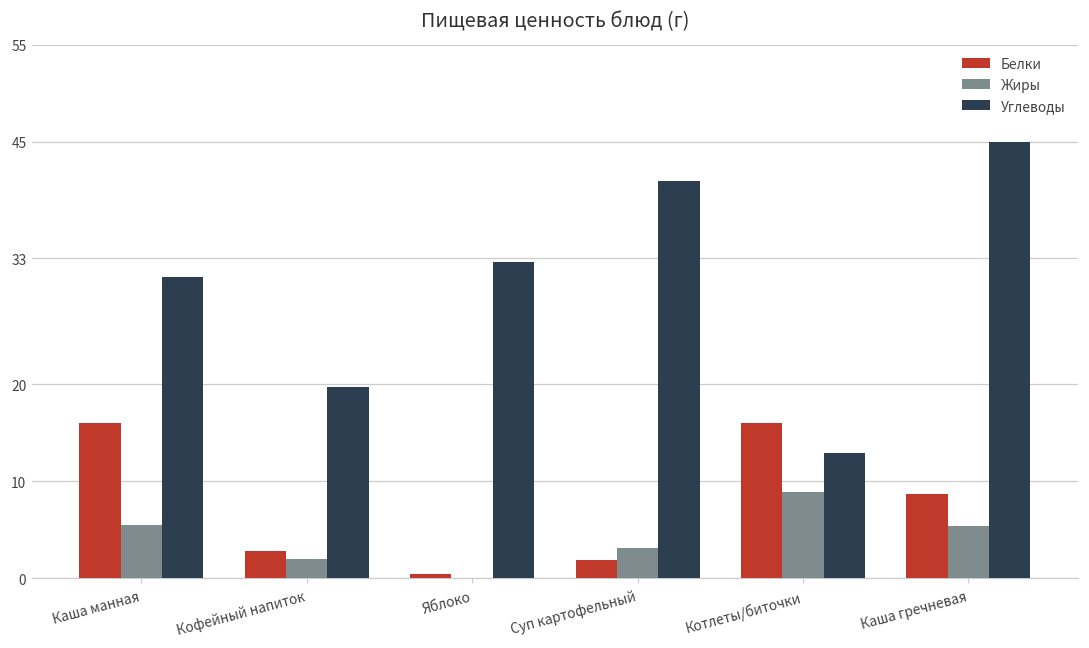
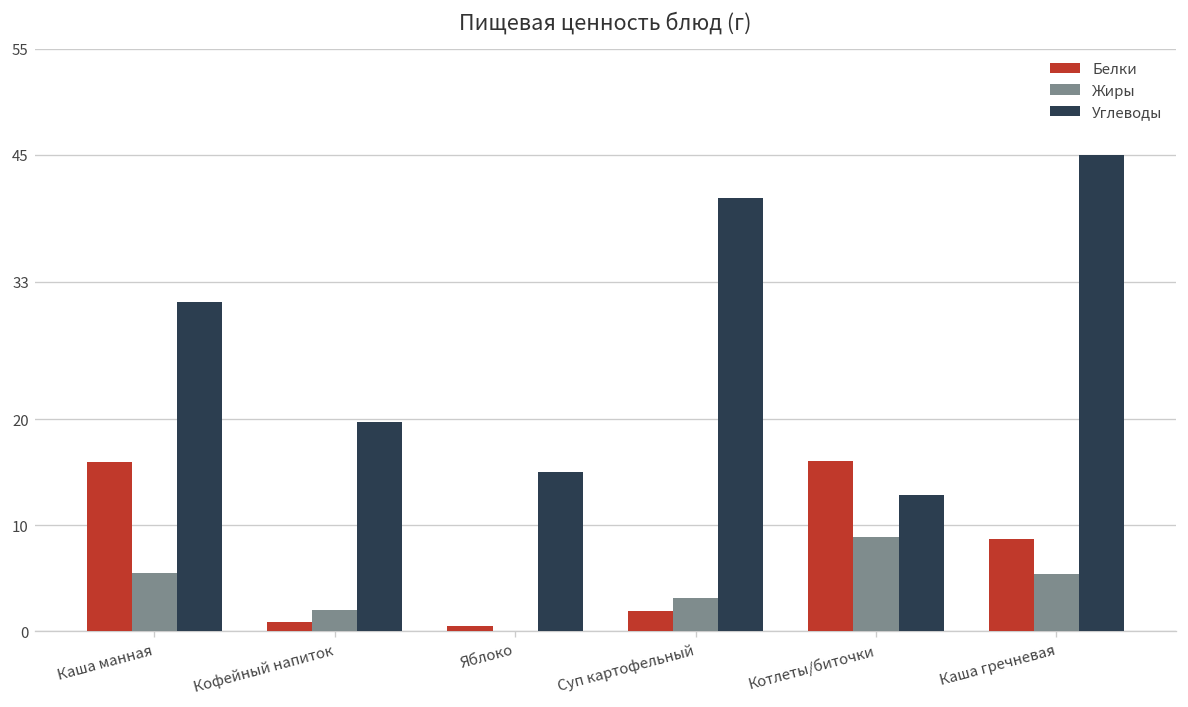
Белки, Кофейный напиток: 3 -> 1
Углеводы, Яблоко: 33 -> 15
